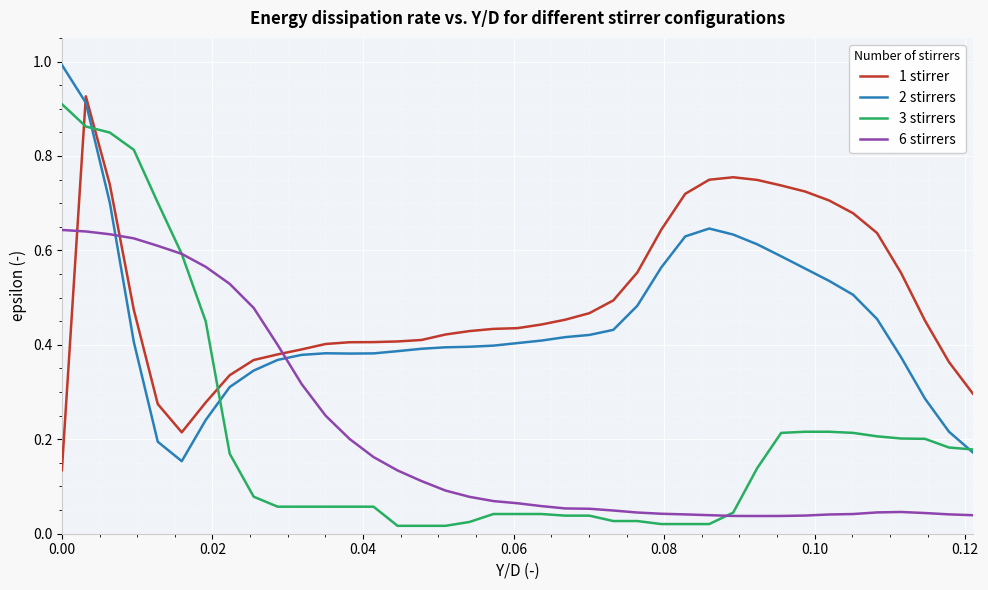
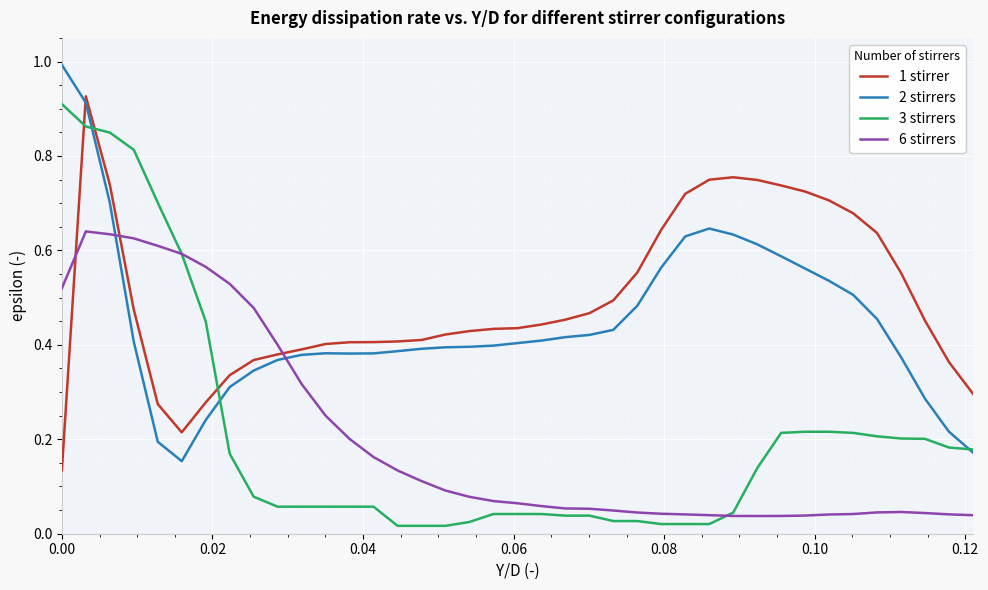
6 stirrers, 0.00: 0.64 -> 0.52
